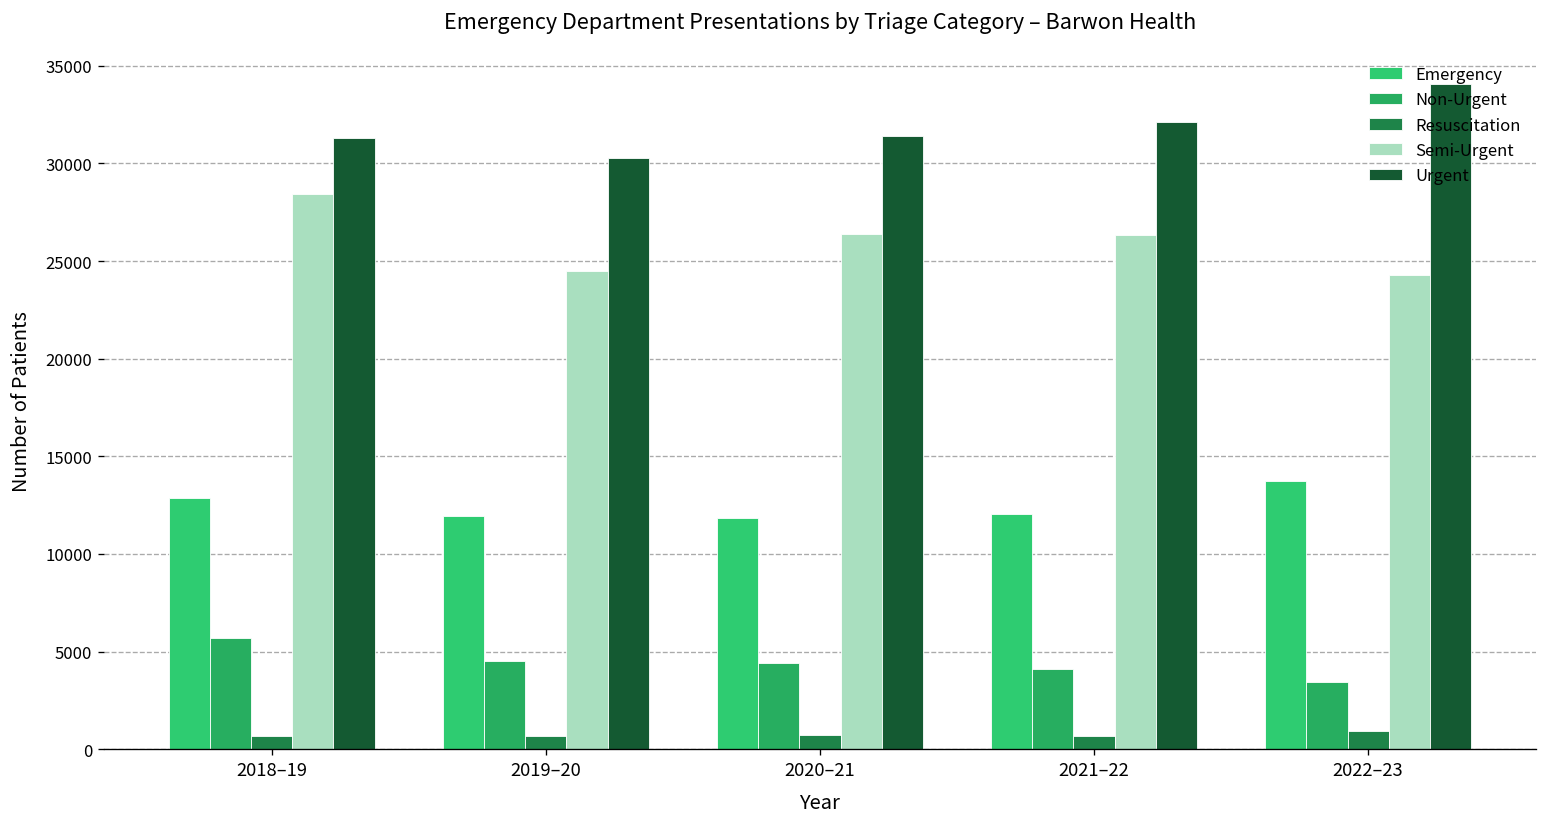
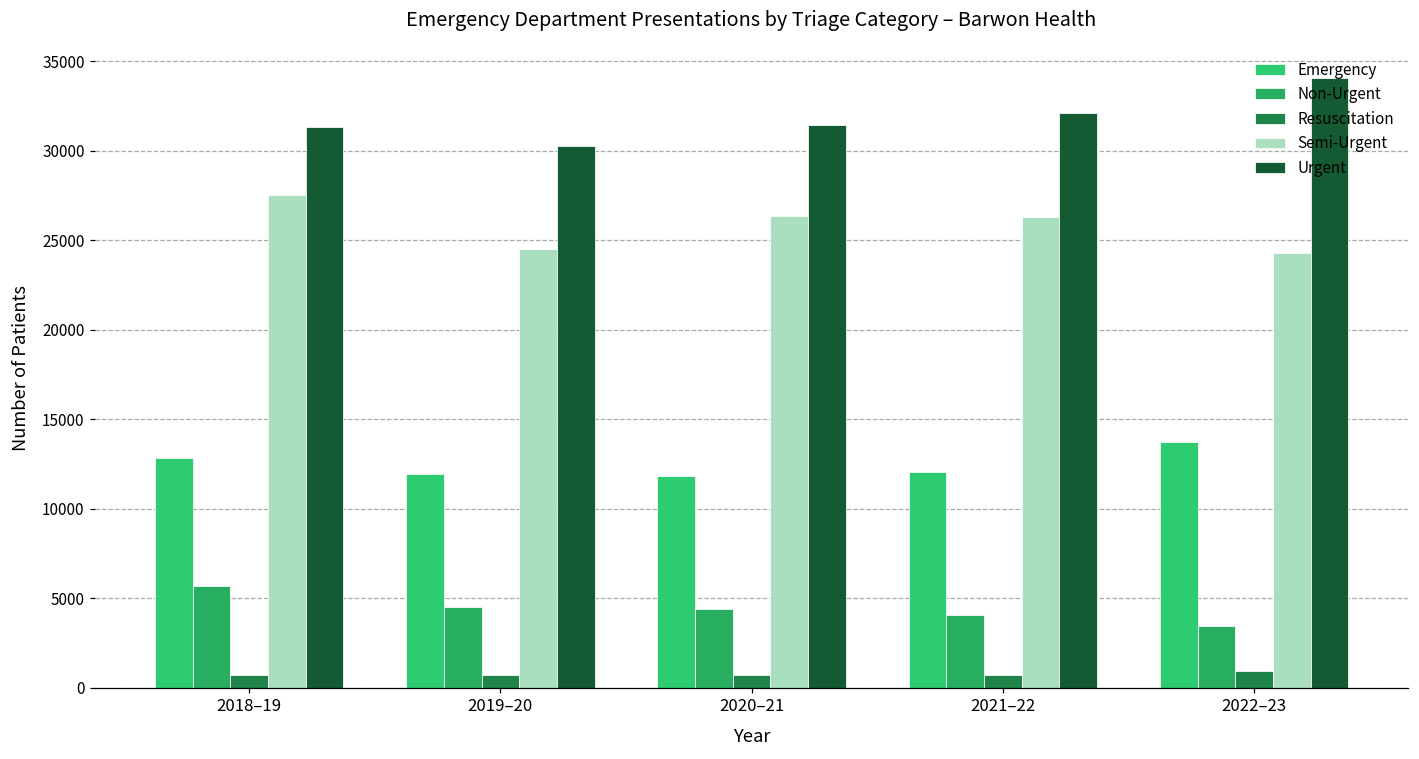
Semi-Urgent, 2018–19: 28400 -> 27500
